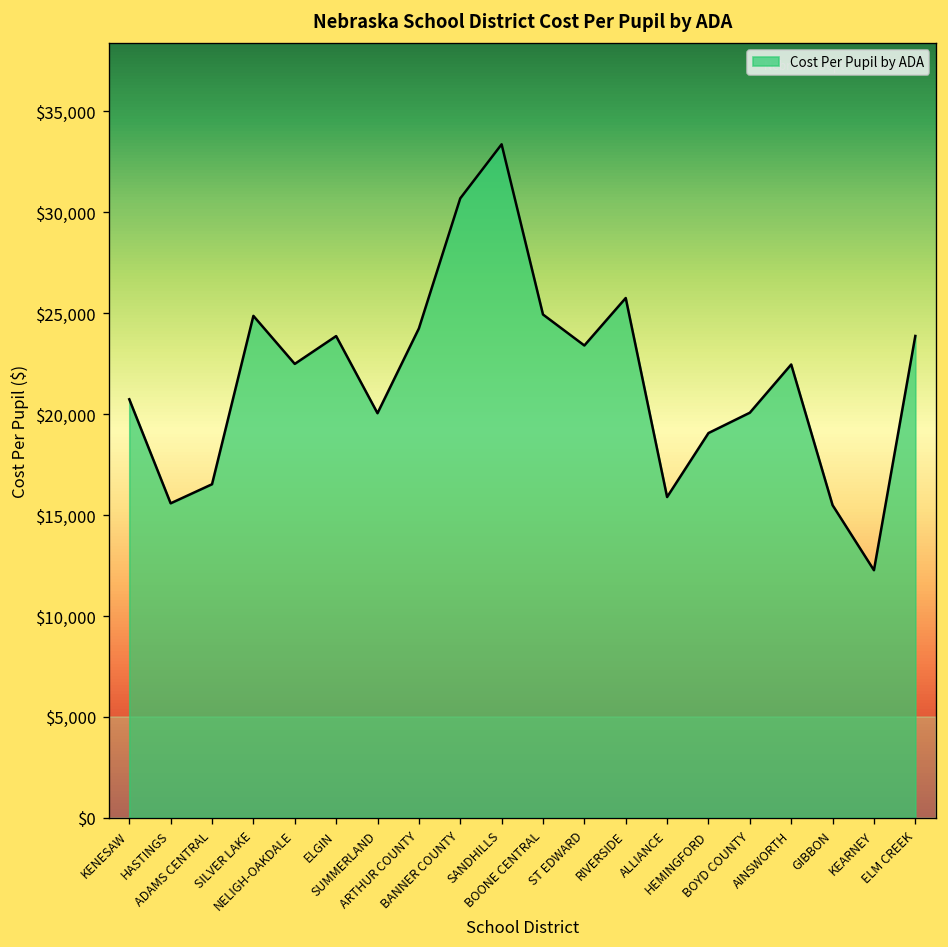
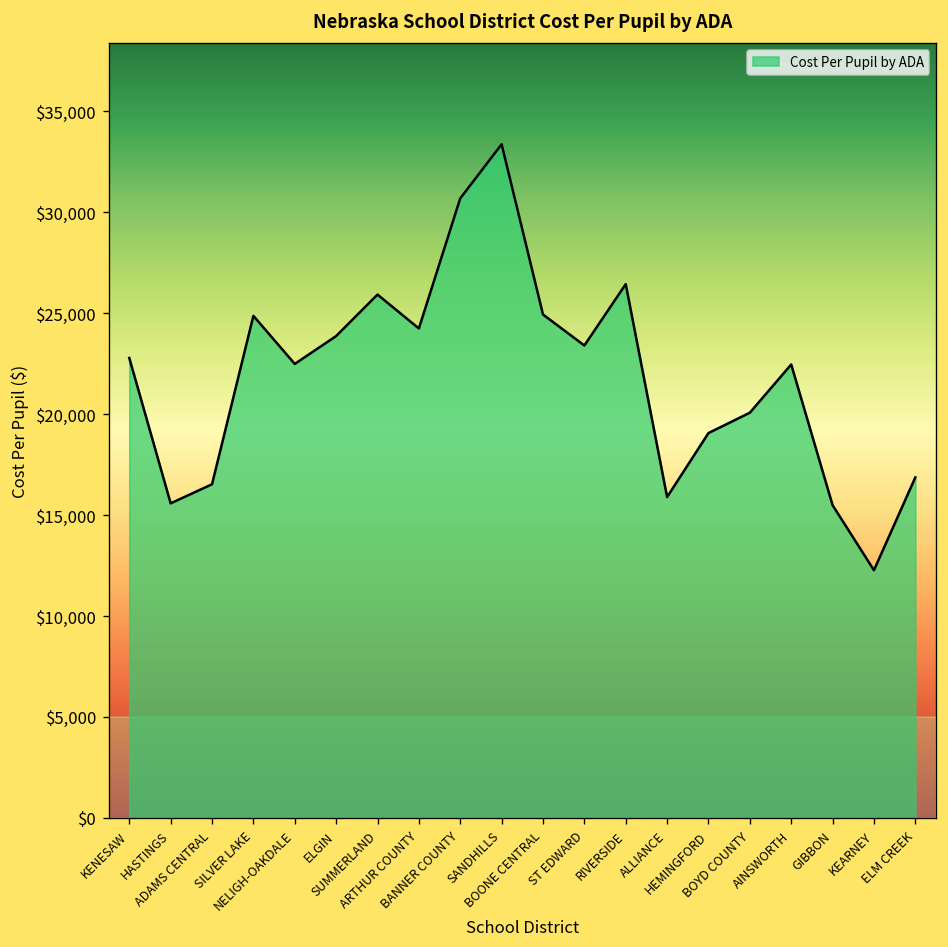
KENESAW: $20,700 -> $22,800
SUMMERLAND: $20,000 -> $25,900
RIVERSIDE: $25,700 -> $26,400
ELM CREEK: $23,900 -> $16,900
